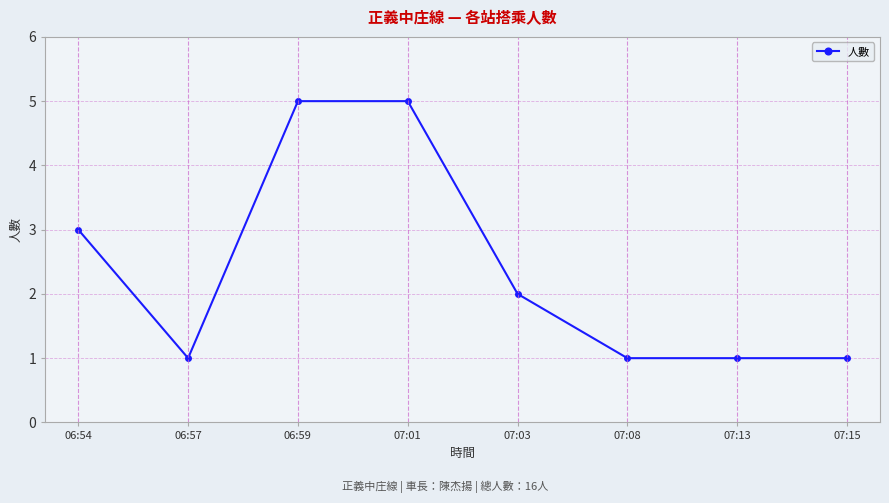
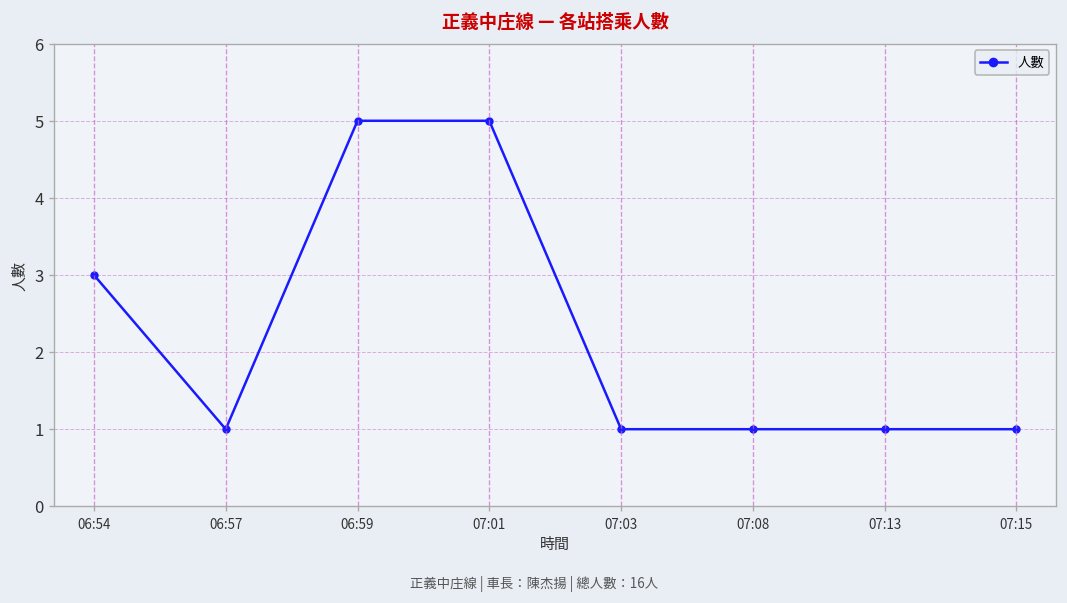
07:03: 2 -> 1
